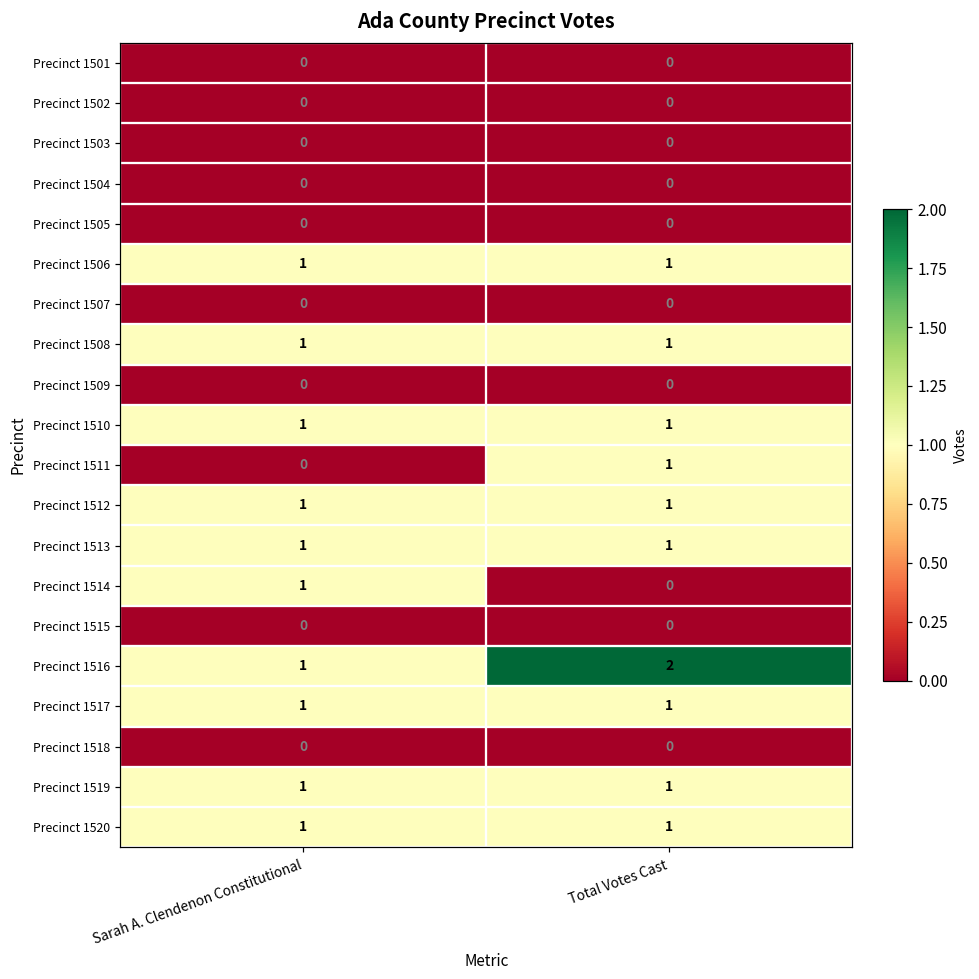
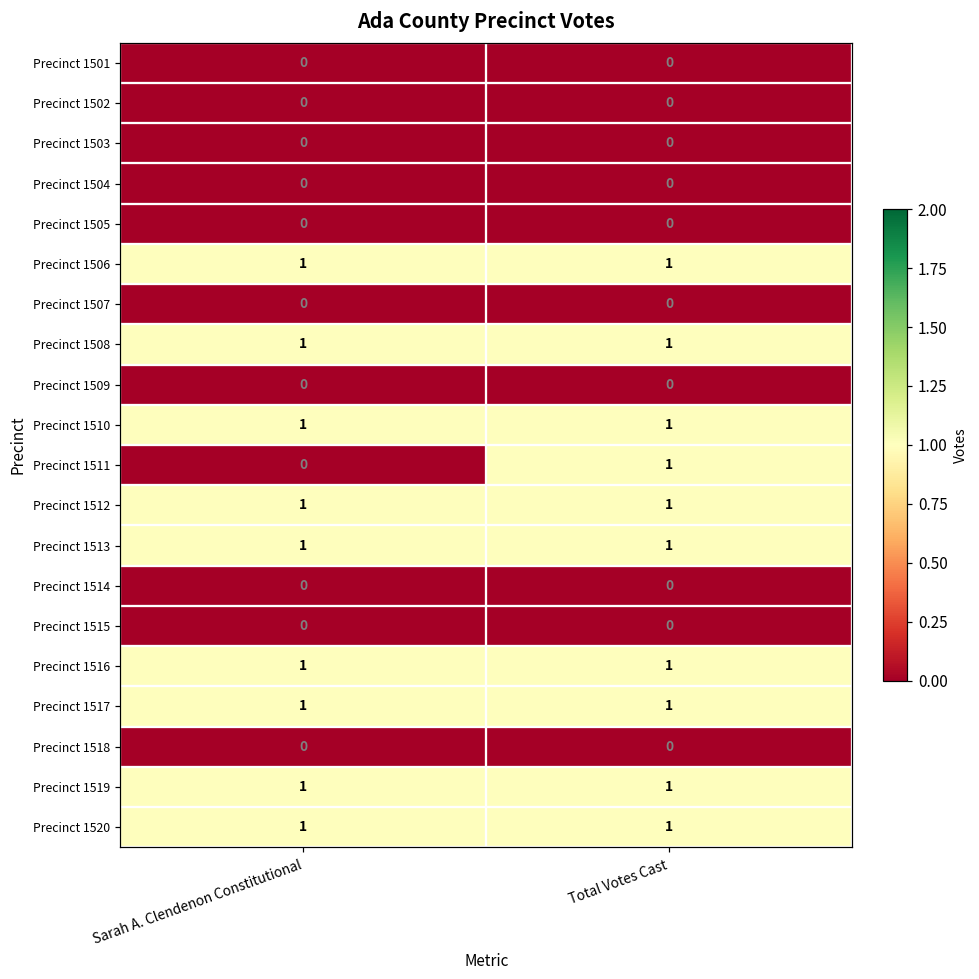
Precinct 1514, Sarah A. Clendenon Constitutional: 1 -> 0
Precinct 1516, Total Votes Cast: 2 -> 1
